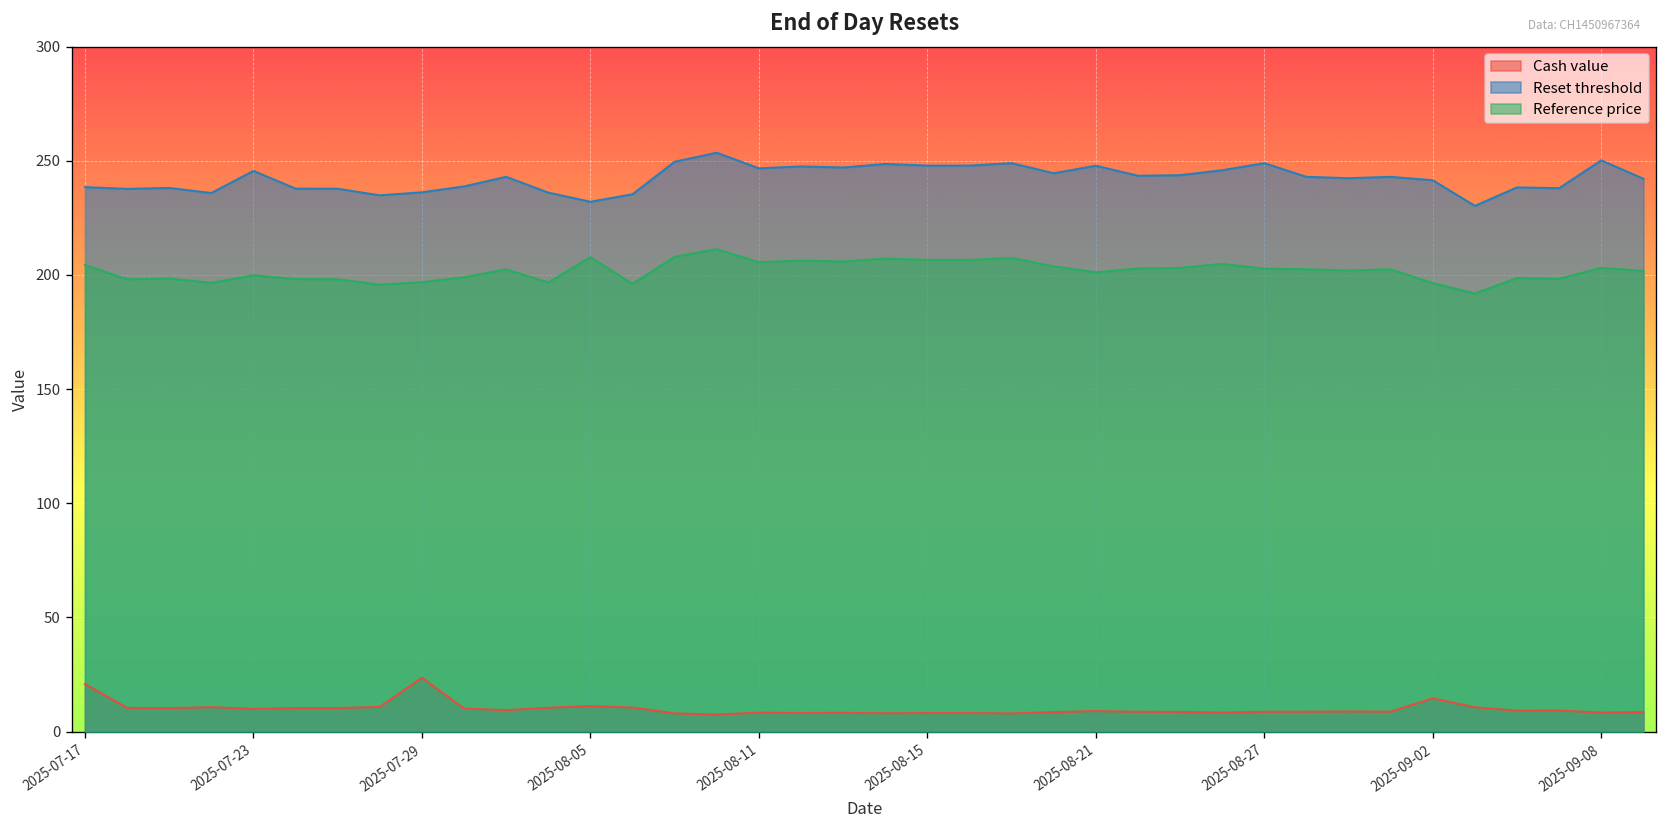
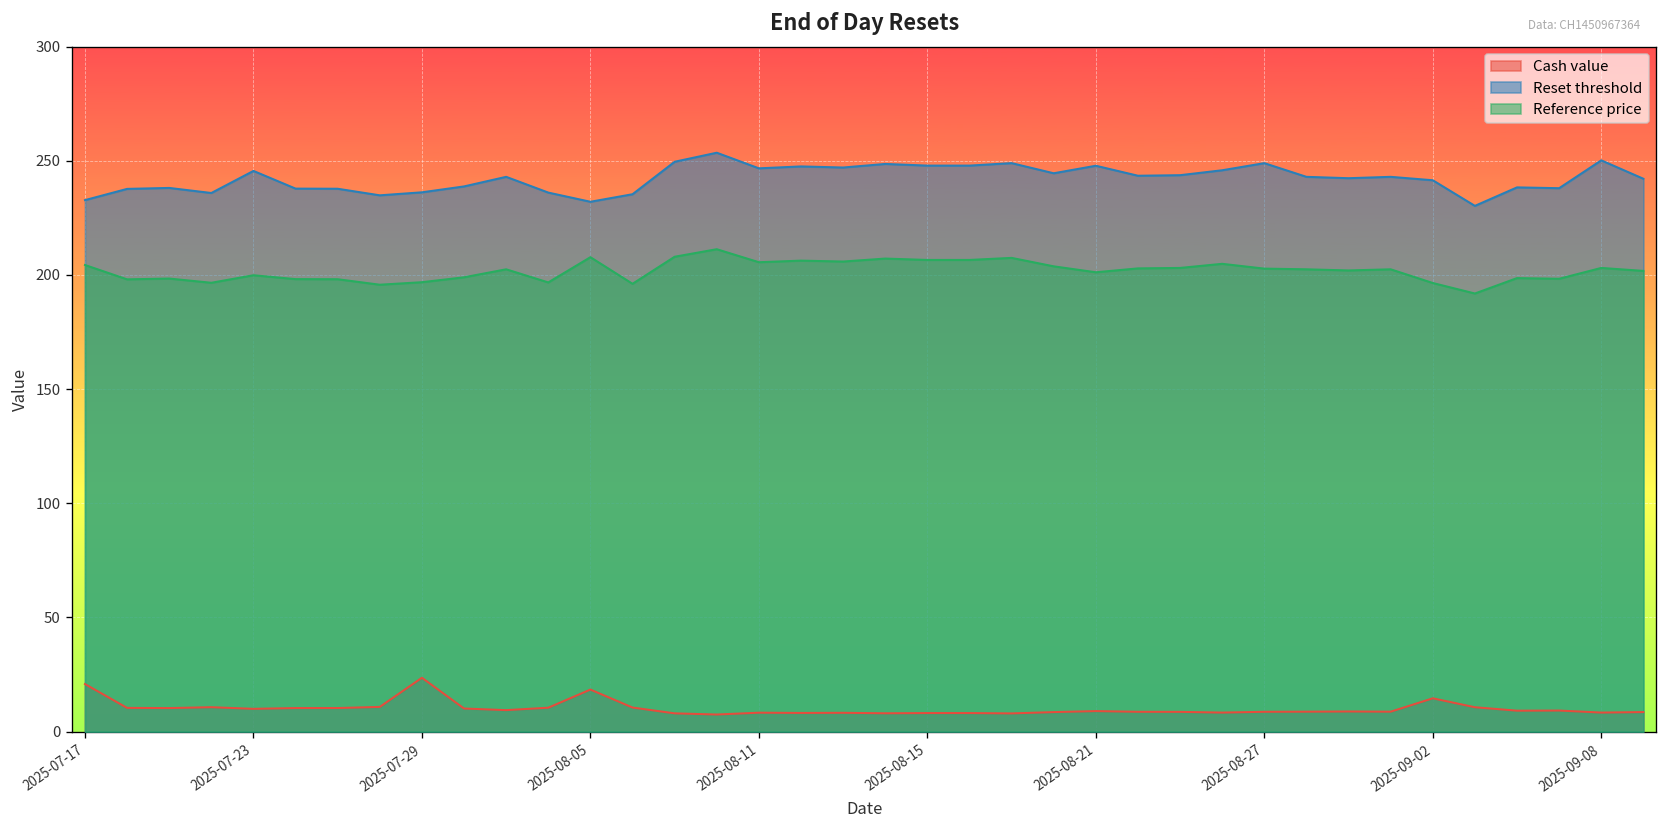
Reset threshold, 2025-07-17: 239 -> 233
Cash value, 2025-08-05: 11 -> 18
